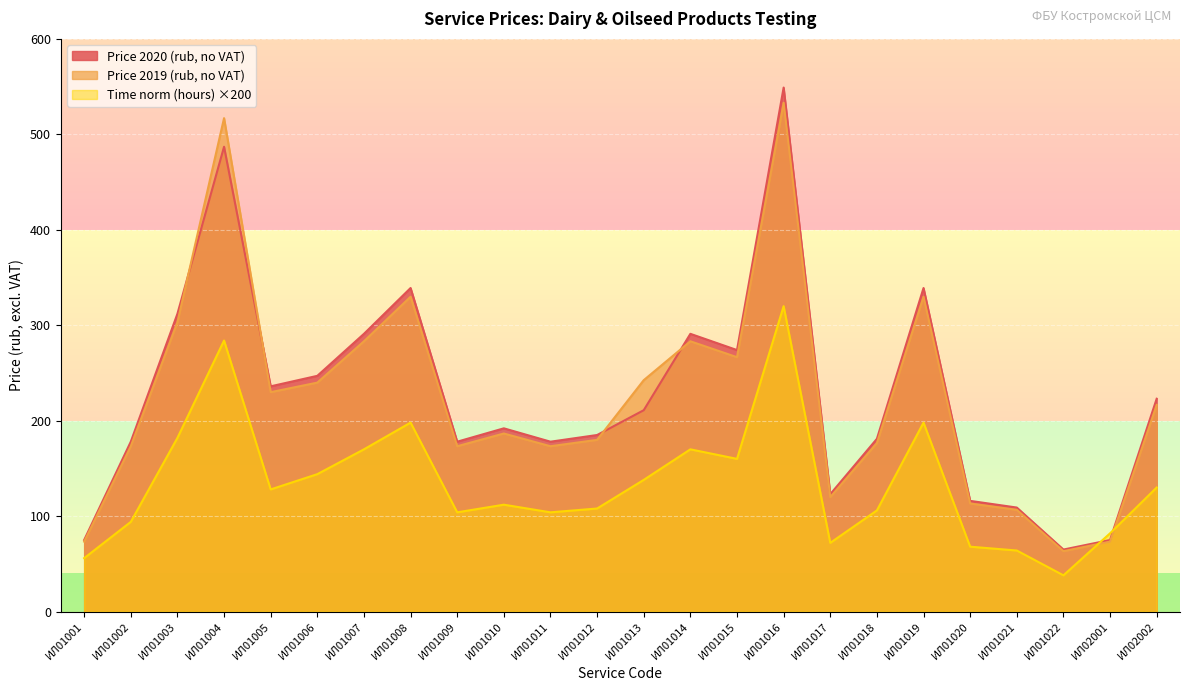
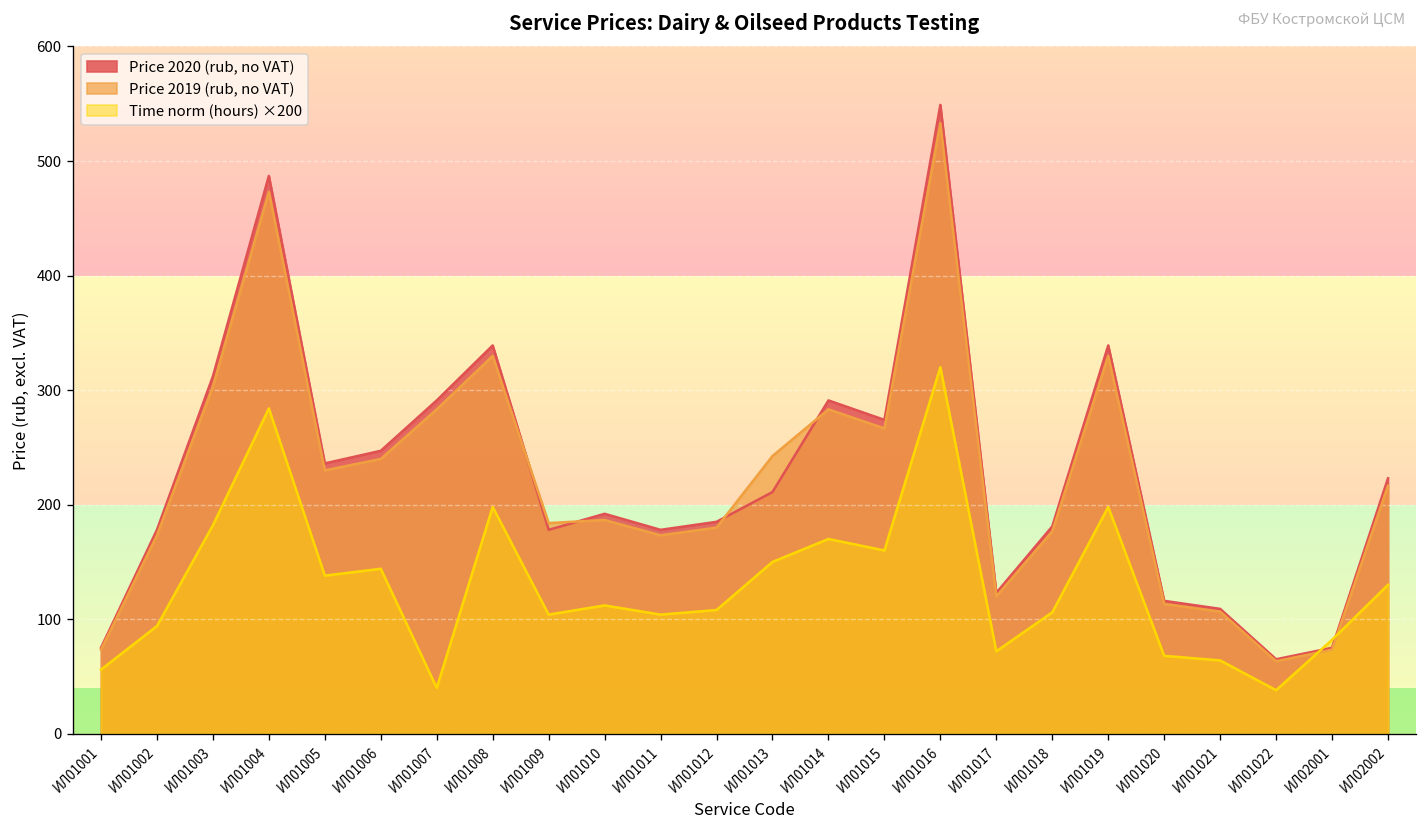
Price 2019 (rub, no VAT), ИЛ01004: 520 -> 470
Time norm (hours) ×200, ИЛ01005: 130 -> 140
Time norm (hours) ×200, ИЛ01007: 170 -> 40
Price 2019 (rub, no VAT), ИЛ01009: 170 -> 180
Time norm (hours) ×200, ИЛ01013: 140 -> 150
